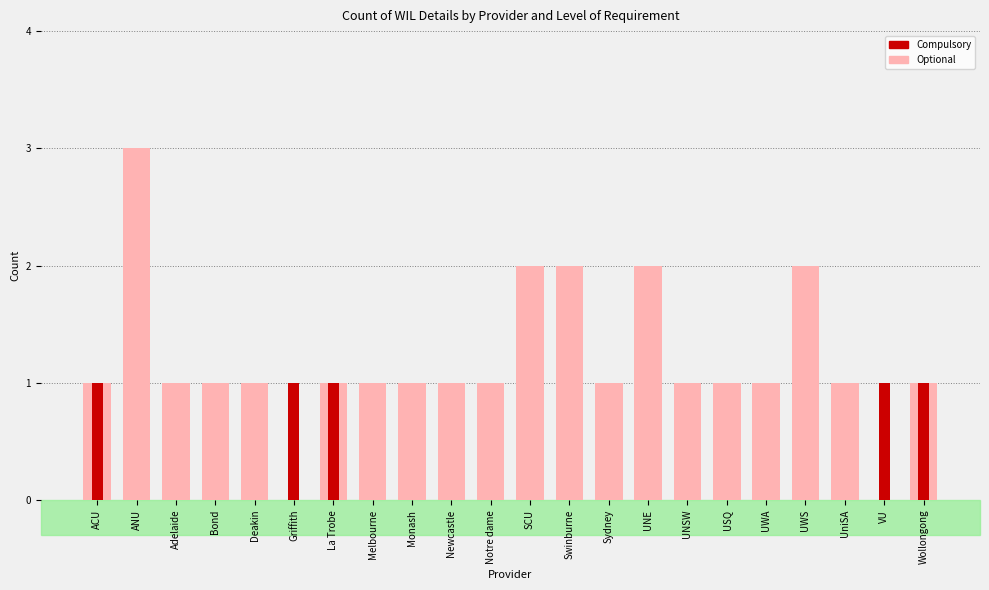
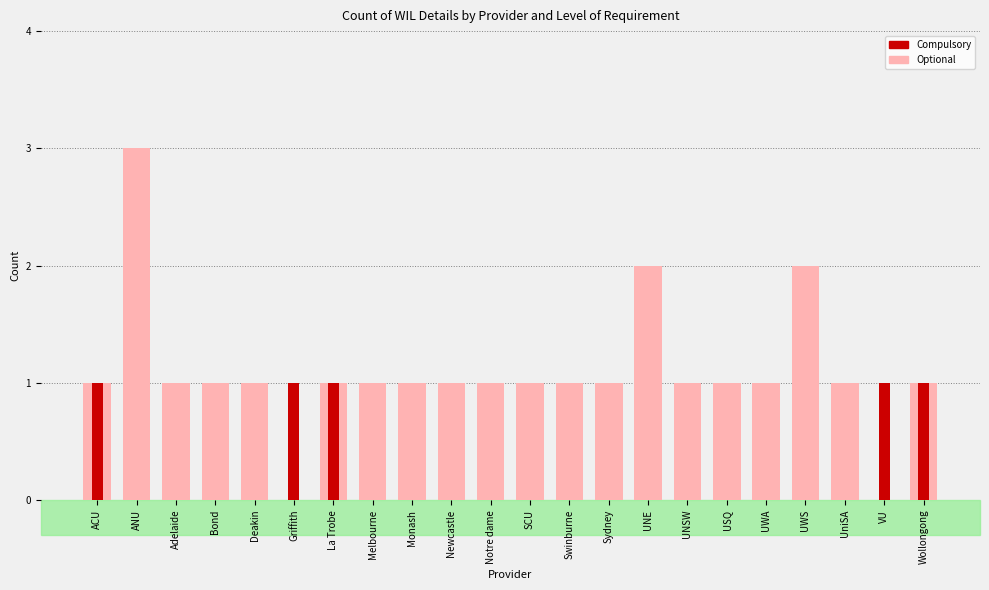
Optional, SCU: 2 -> 1
Optional, Swinburne: 2 -> 1
